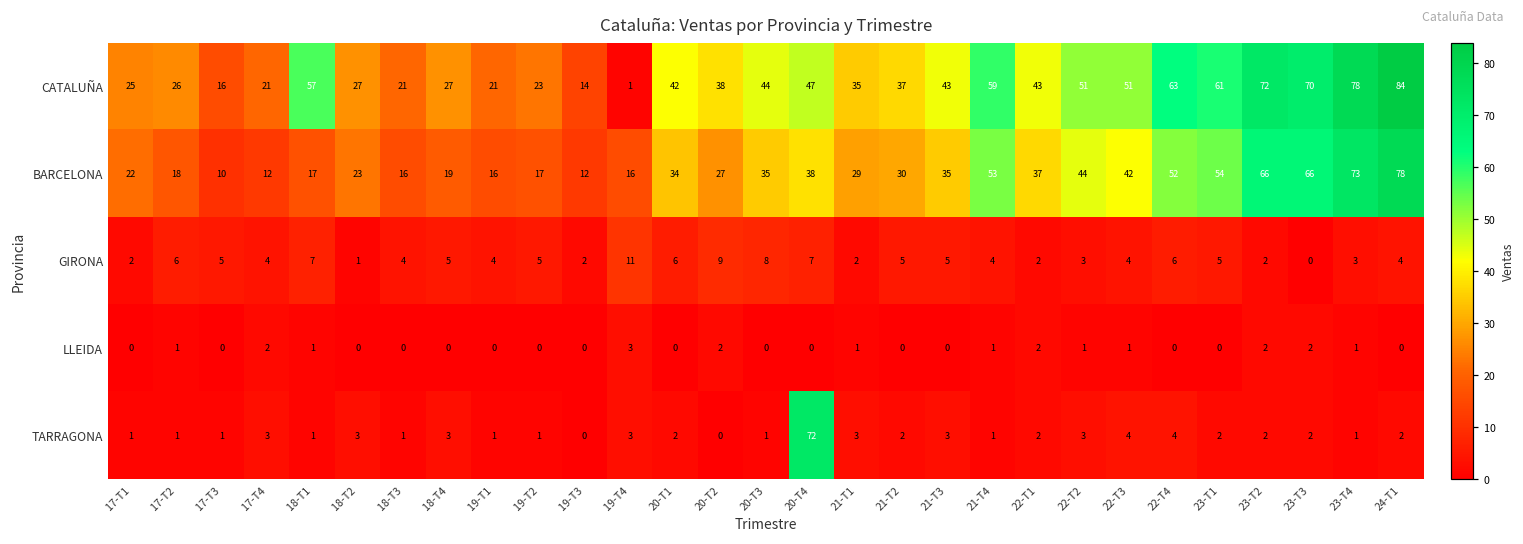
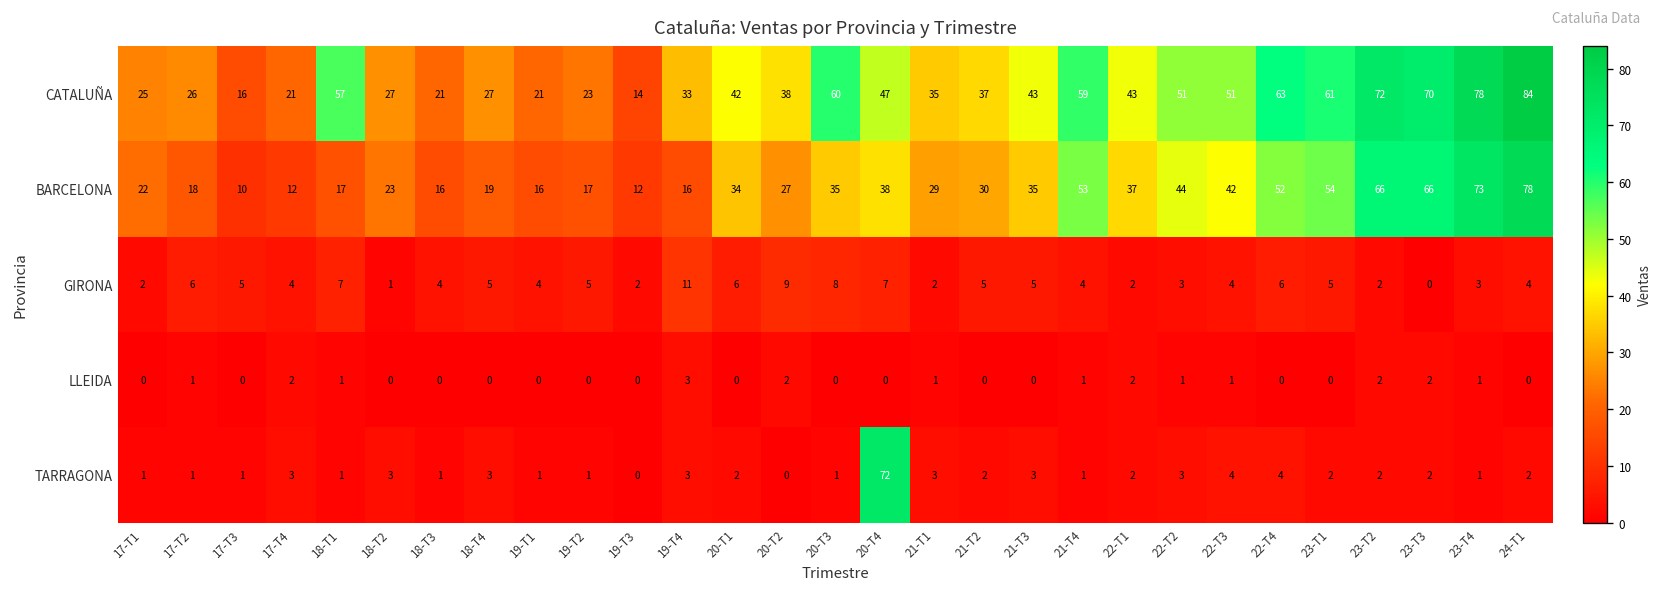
CATALUÑA, 19-T4: 1 -> 33
CATALUÑA, 20-T3: 44 -> 60
